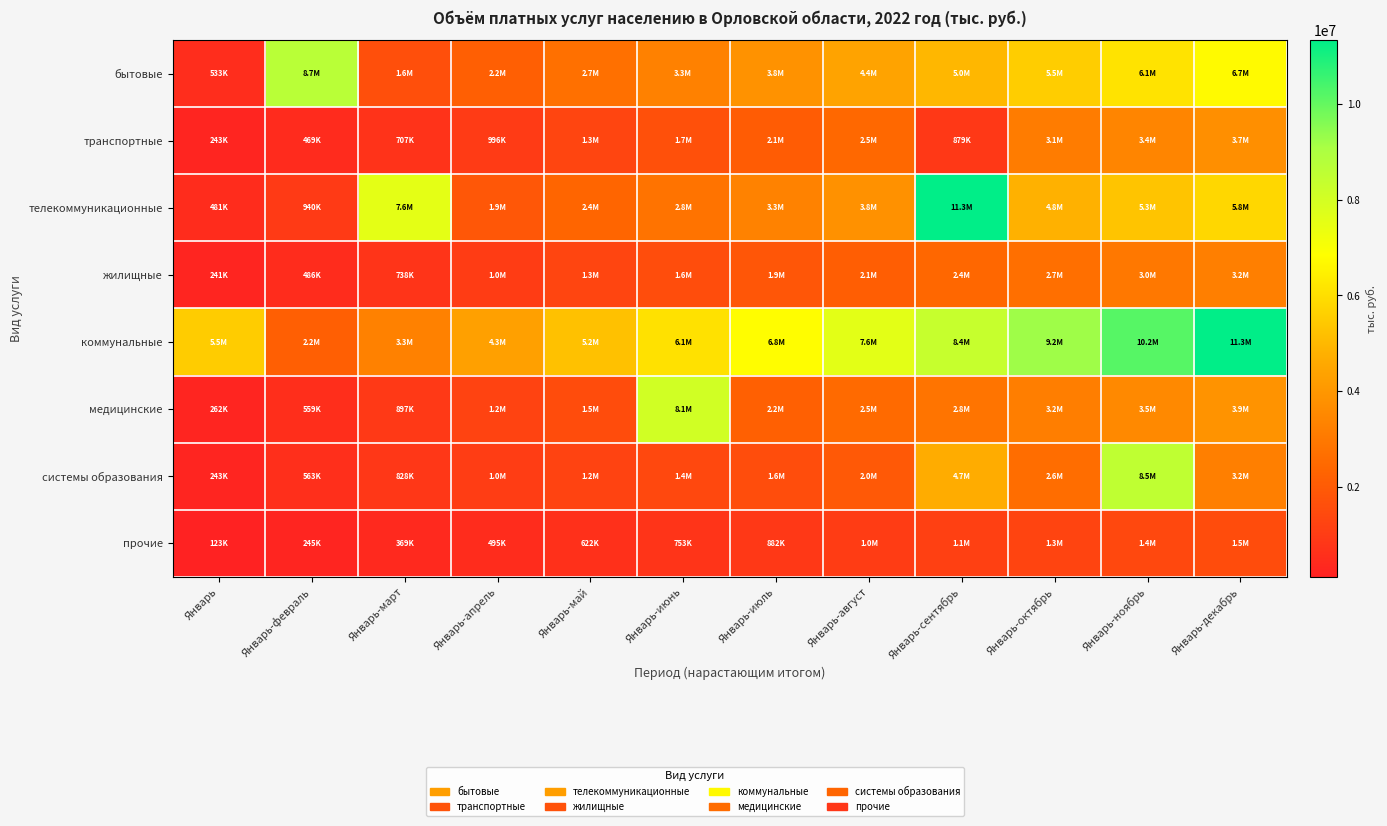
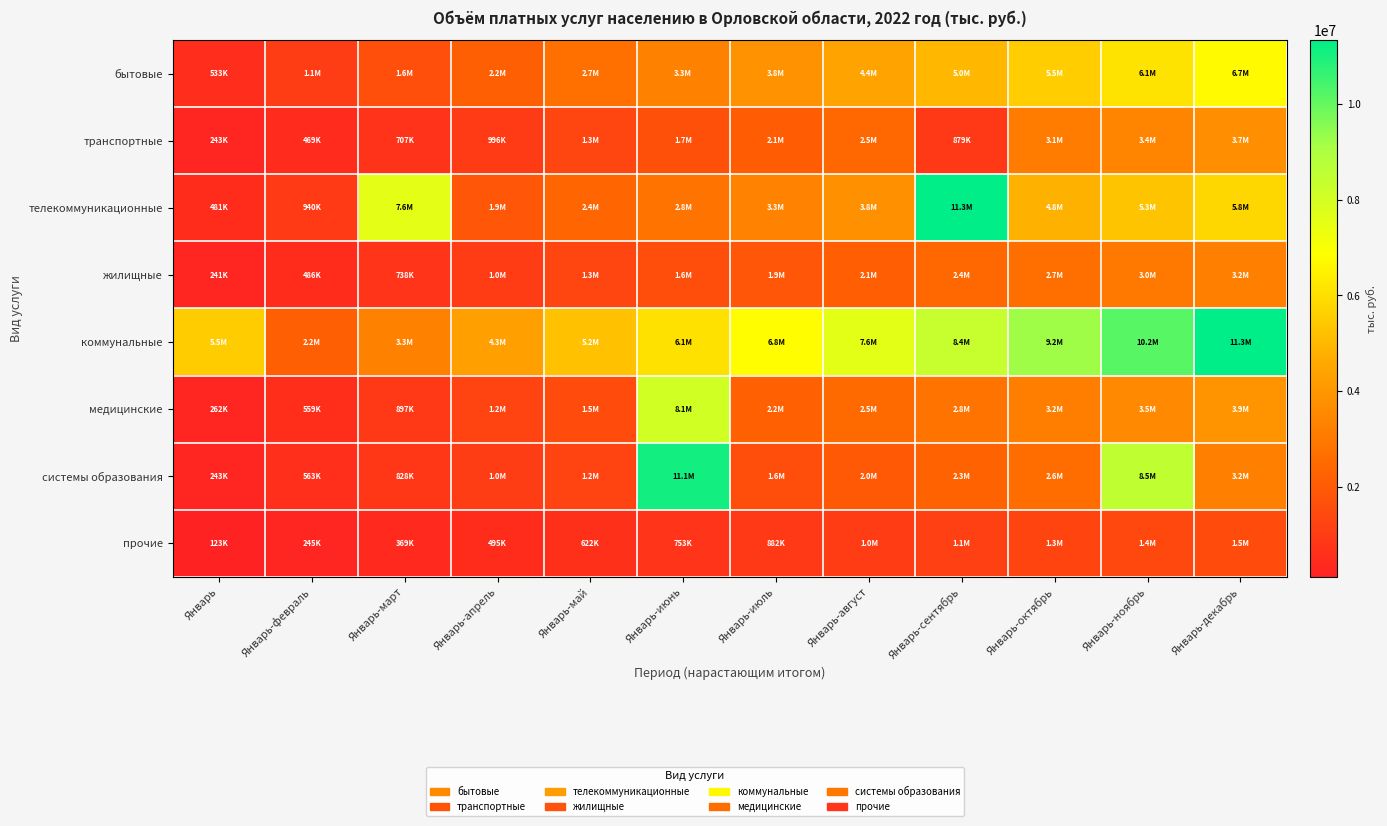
бытовые, Январь-февраль: 8.7M -> 1.1M
системы образования, Январь-июнь: 1.4M -> 11.1M
системы образования, Январь-сентябрь: 4.7M -> 2.3M
